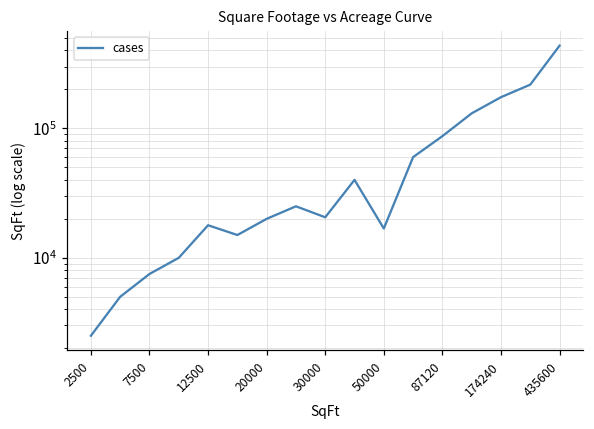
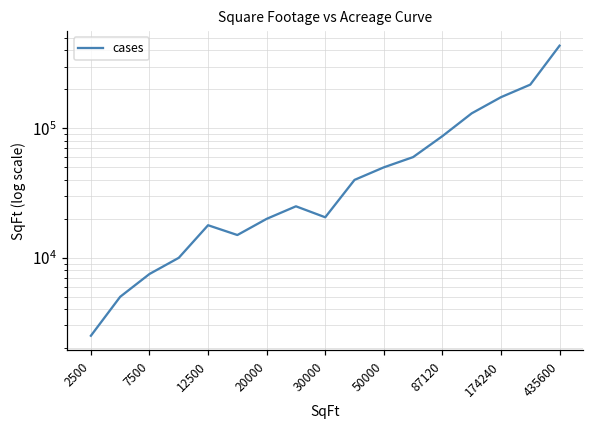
50000: 17000 -> 50000
